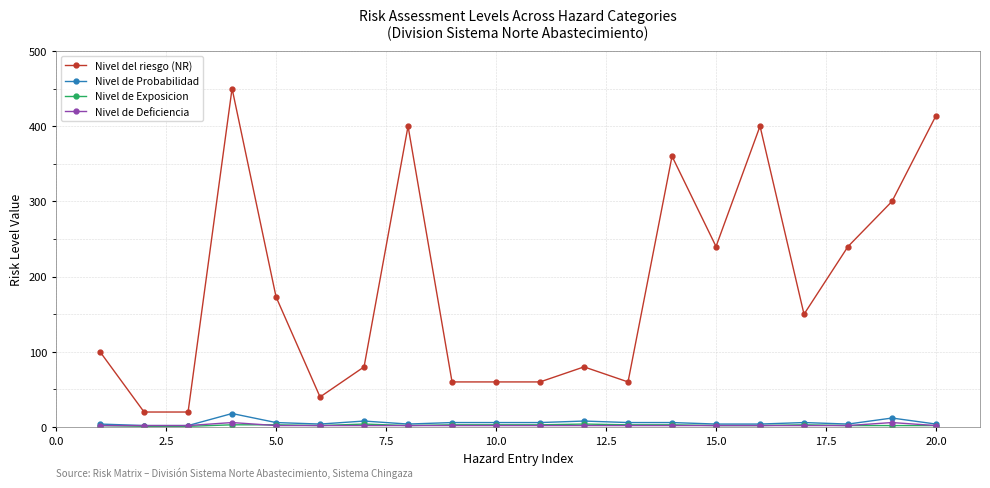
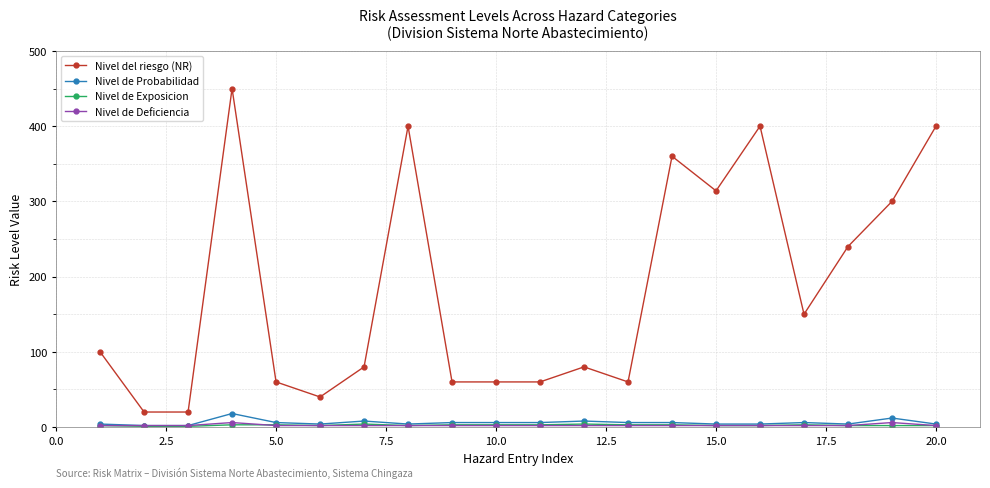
Nivel del riesgo (NR), 5.0: 170 -> 60
Nivel del riesgo (NR), 15.0: 240 -> 310
Nivel del riesgo (NR), 20.0: 410 -> 400
